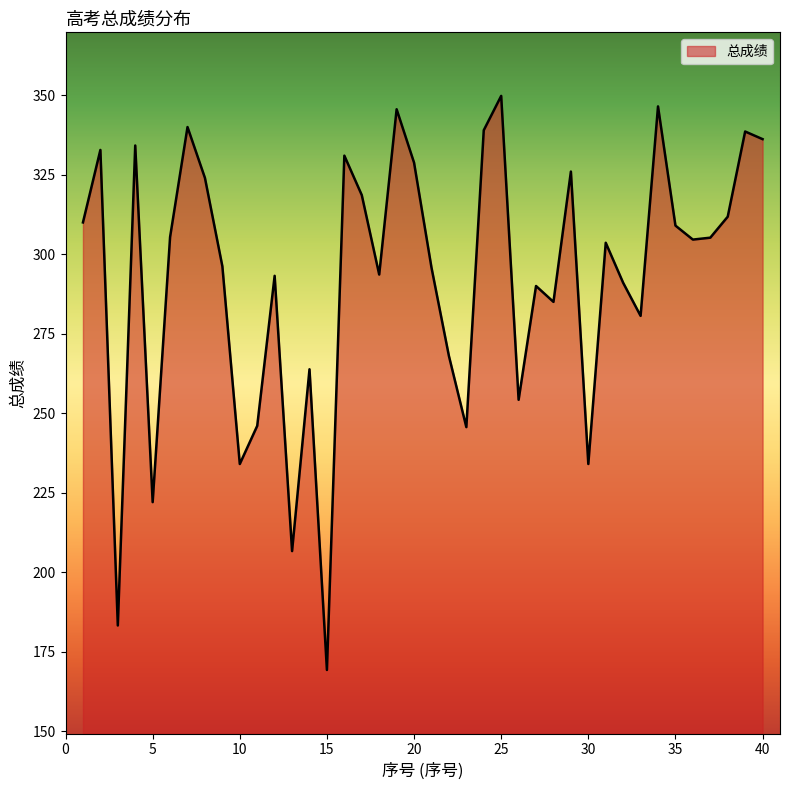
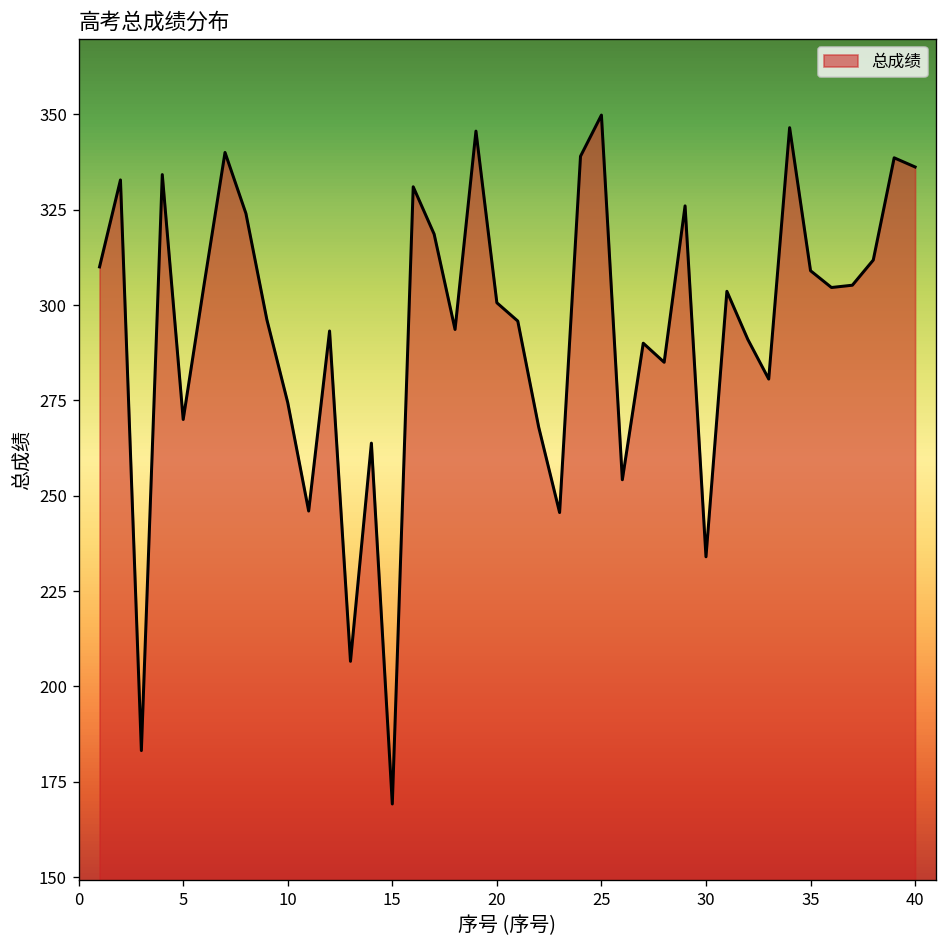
5: 222 -> 270
10: 234 -> 274
20: 329 -> 301
